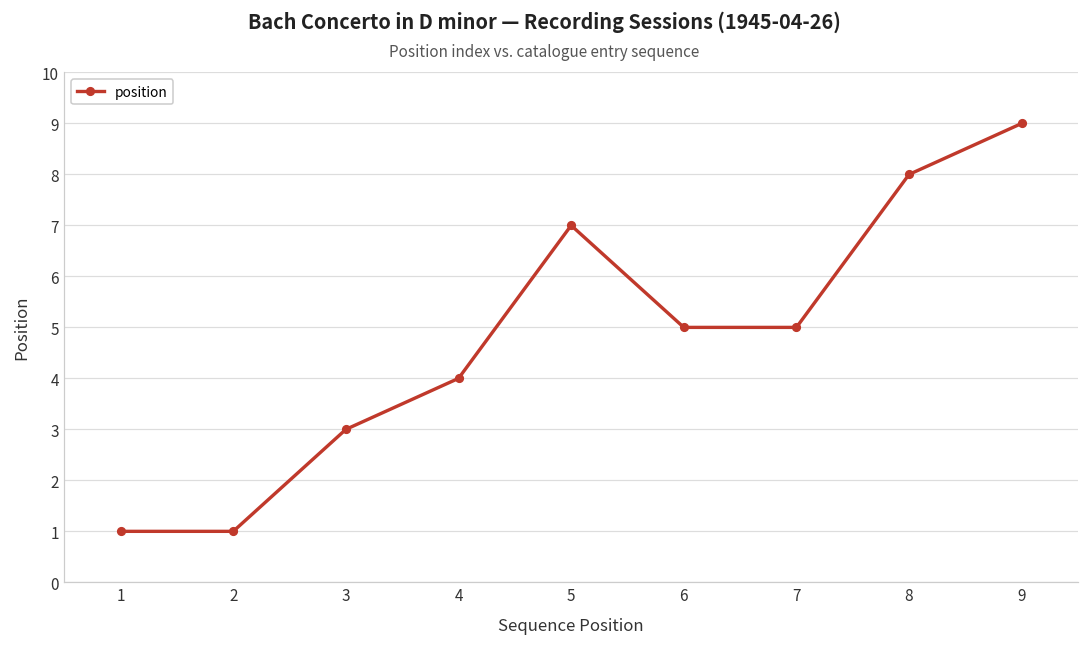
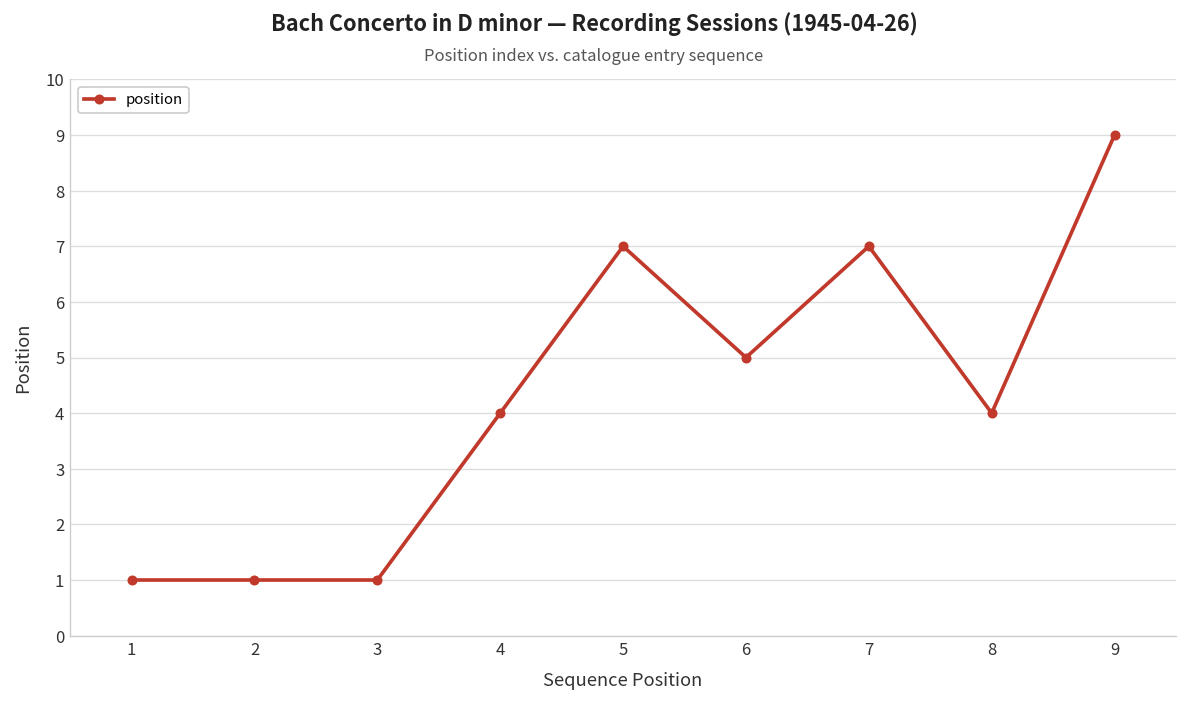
3: 3 -> 1
7: 5 -> 7
8: 8 -> 4
